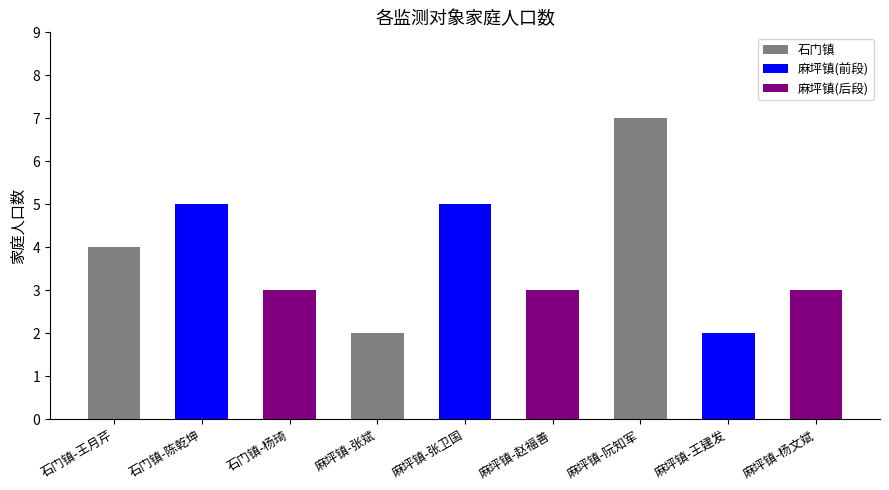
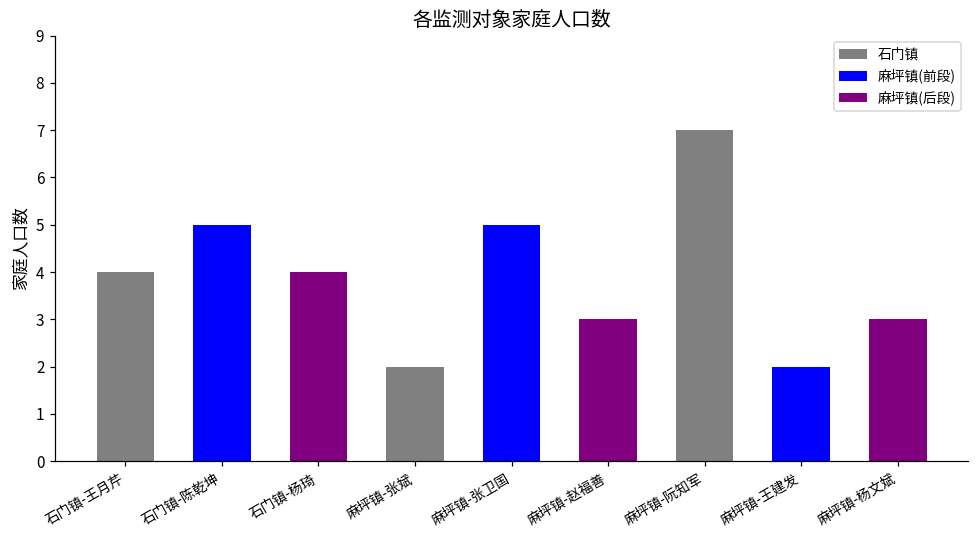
石门镇-杨琦: 3 -> 4
